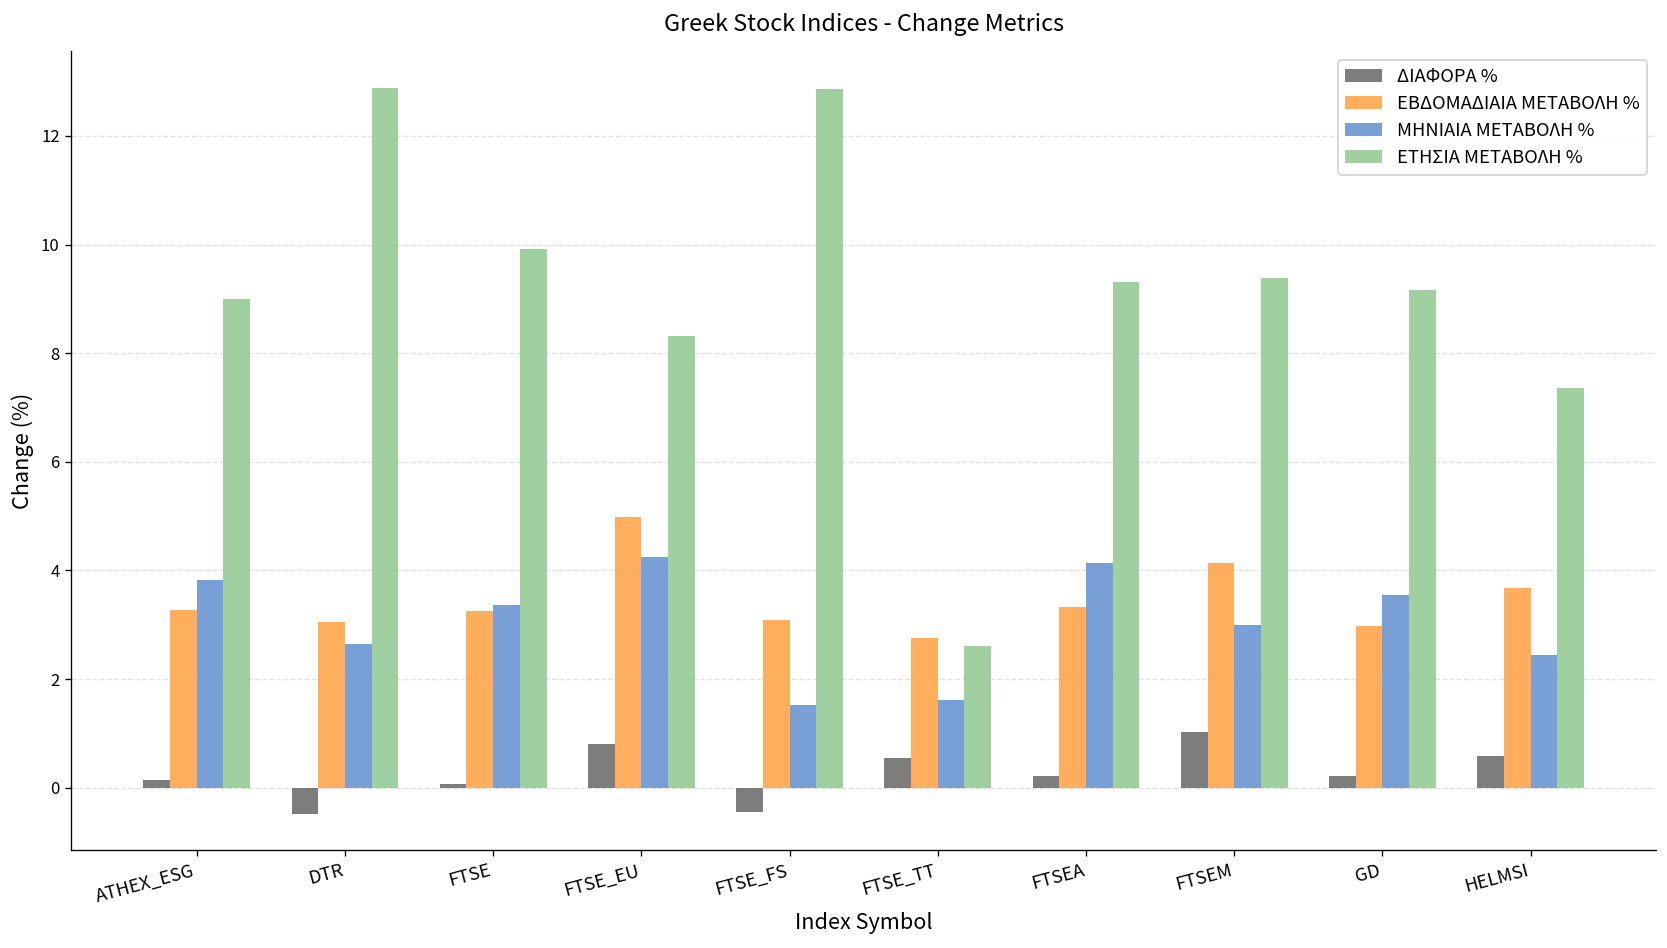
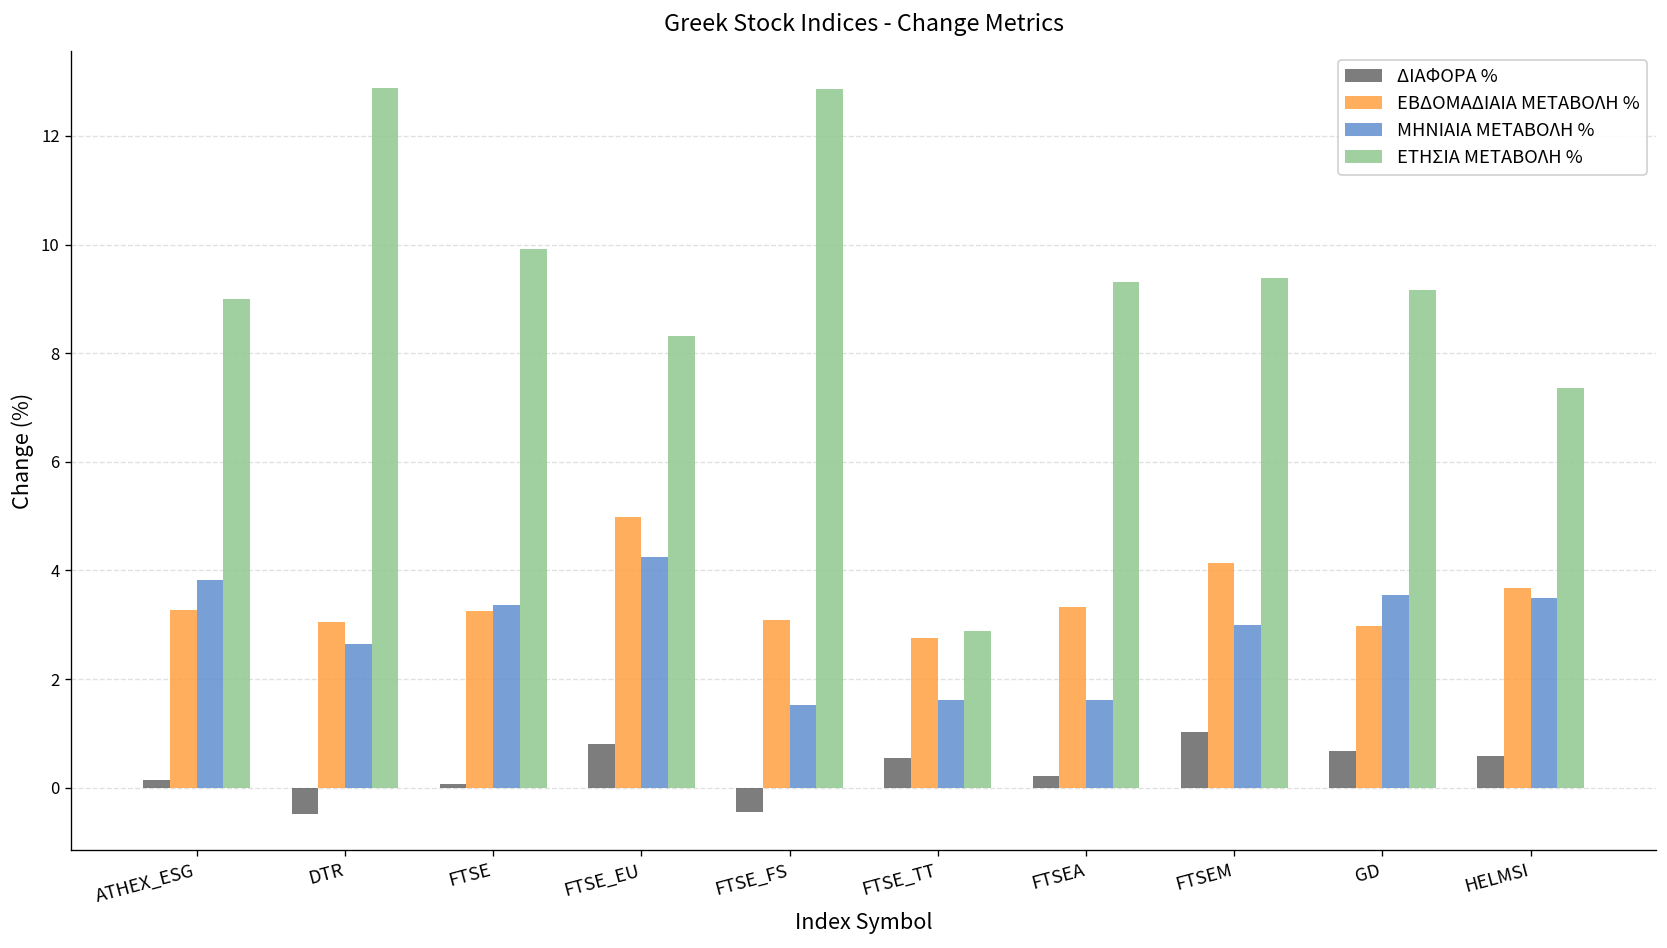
ΕΤΗΣΙΑ ΜΕΤΑΒΟΛΗ %, FTSE_TT: 2.6 -> 2.9
ΜΗΝΙΑΙΑ ΜΕΤΑΒΟΛΗ %, FTSEA: 4.1 -> 1.6
ΔΙΑΦΟΡΑ %, GD: 0.2 -> 0.7
ΜΗΝΙΑΙΑ ΜΕΤΑΒΟΛΗ %, HELMSI: 2.5 -> 3.5
